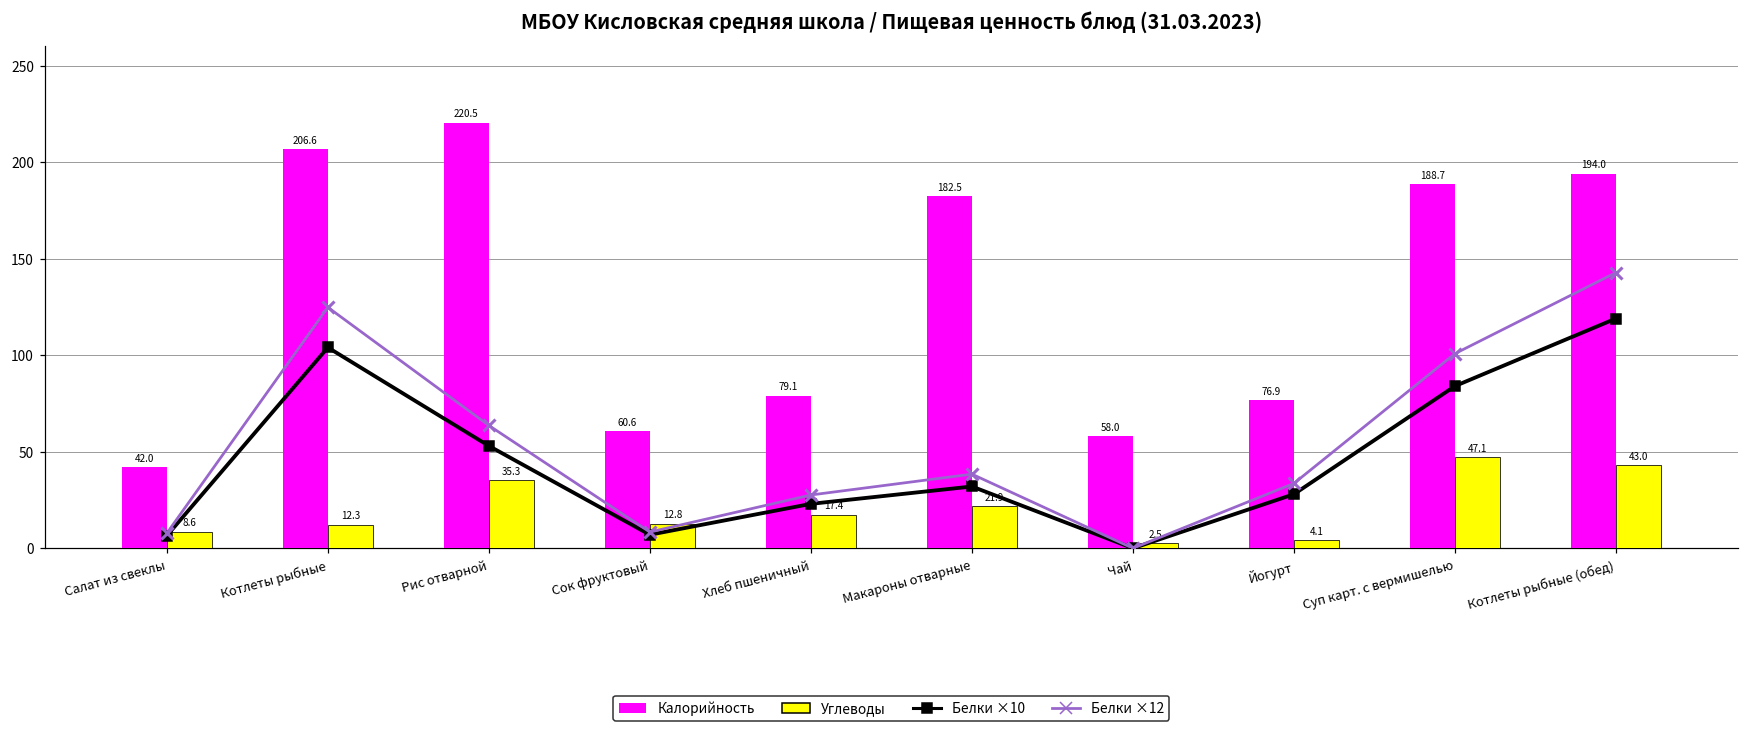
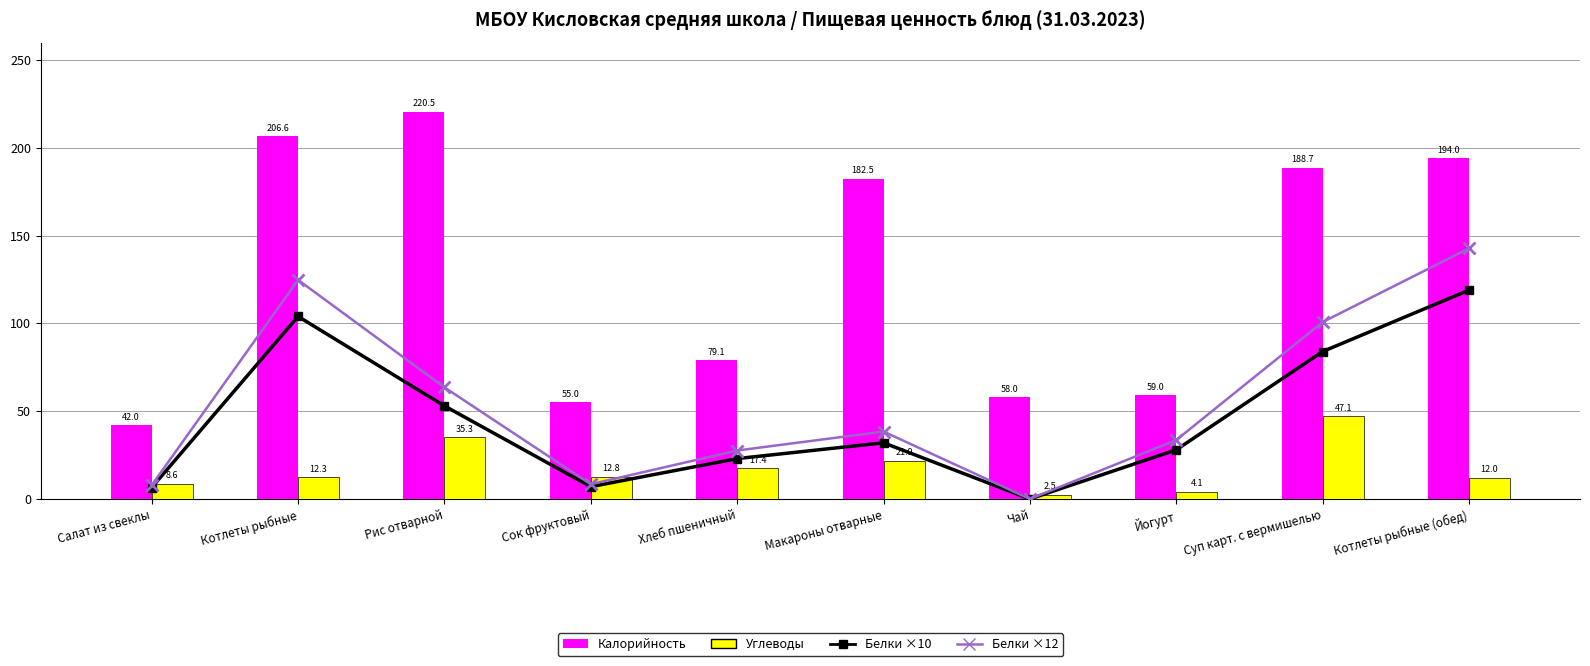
Калорийность, Сок фруктовый: 60.6 -> 55.0
Калорийность, Йогурт: 76.9 -> 59.0
Углеводы, Котлеты рыбные (обед): 43.0 -> 12.0
